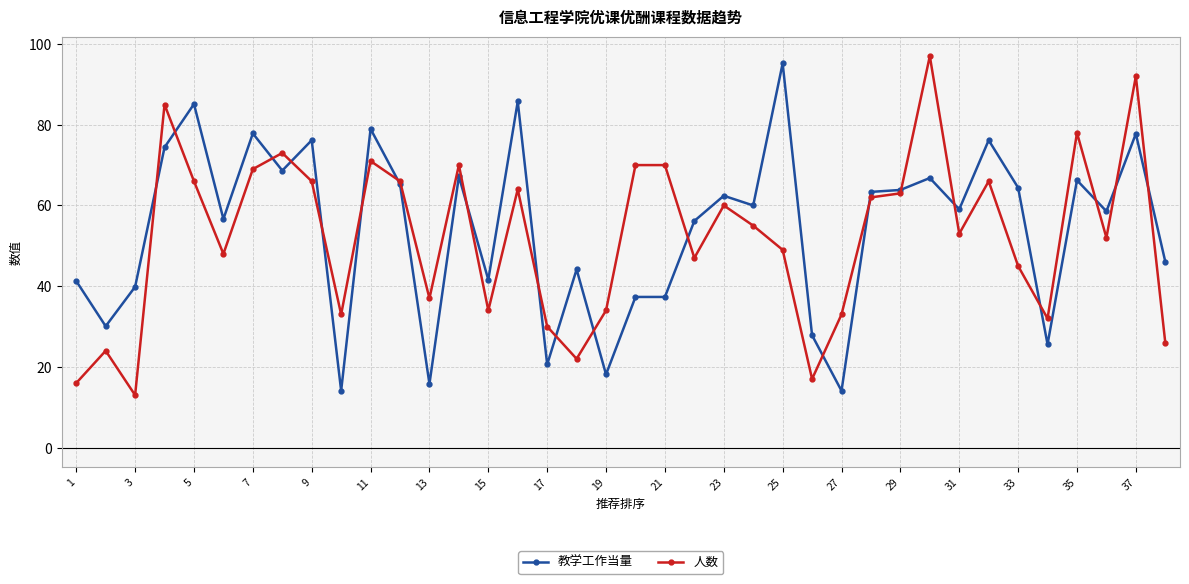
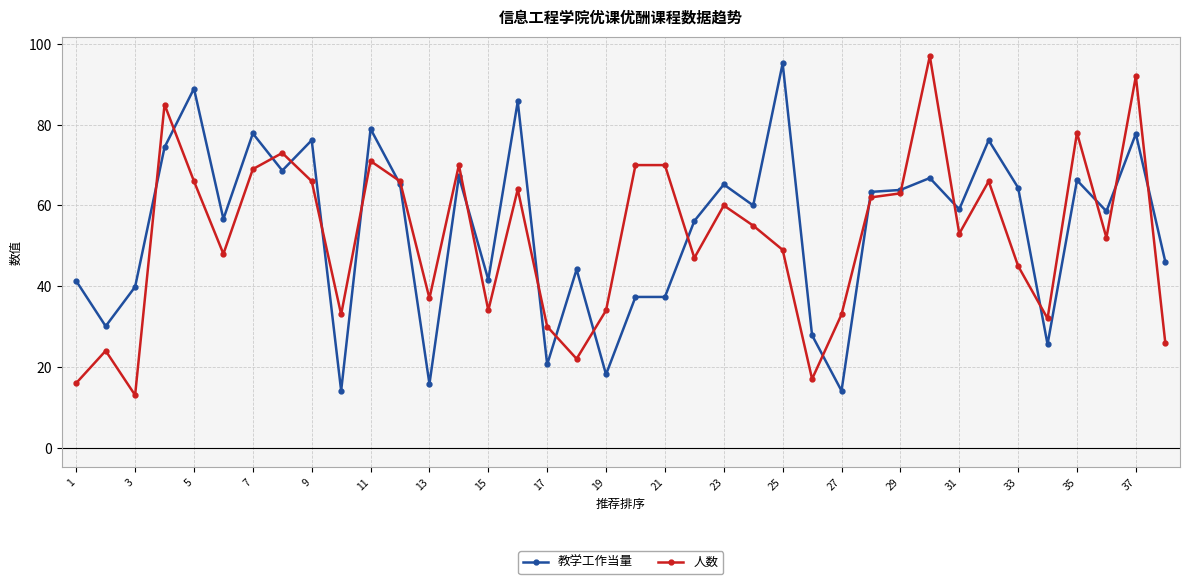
教学工作当量, 5: 85 -> 89
教学工作当量, 23: 62 -> 65
